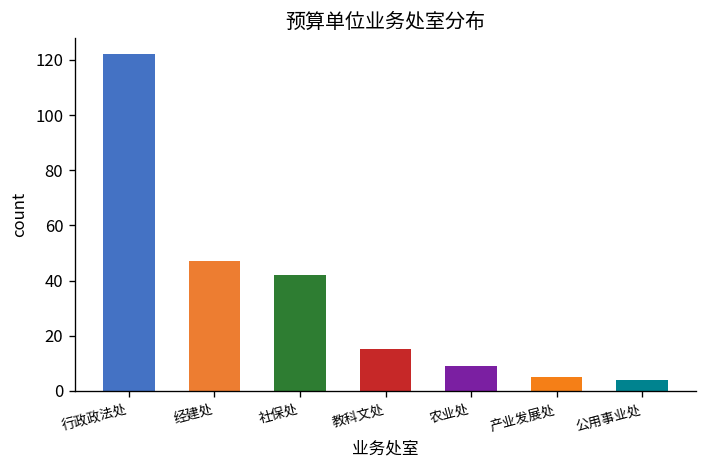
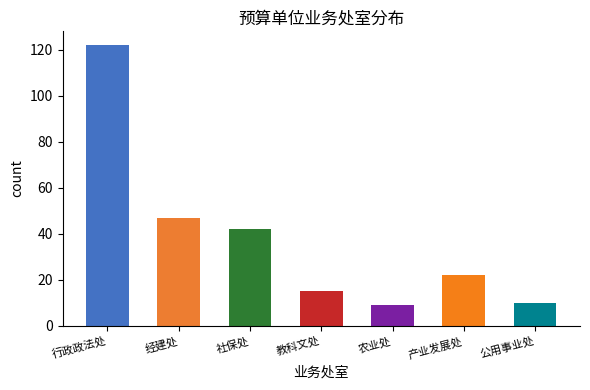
产业发展处: 5 -> 22
公用事业处: 4 -> 10
